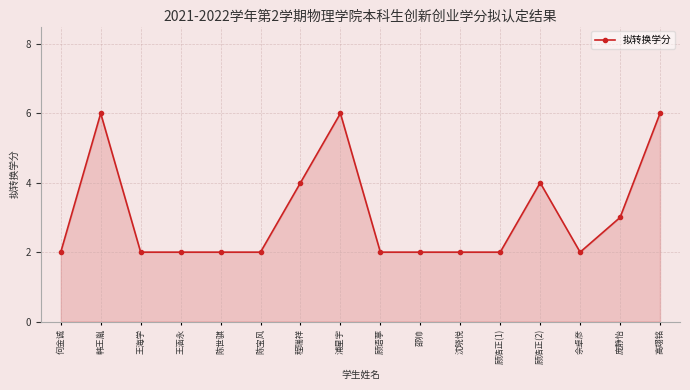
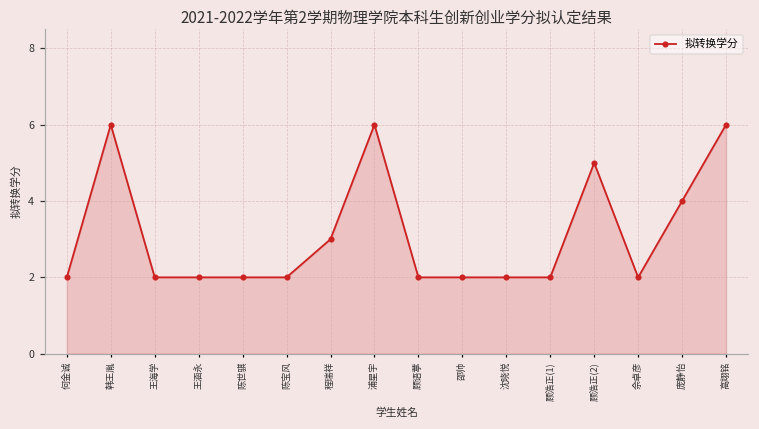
程瑞祥: 4 -> 3
顾浩正(2): 4 -> 5
庞静怡: 3 -> 4
